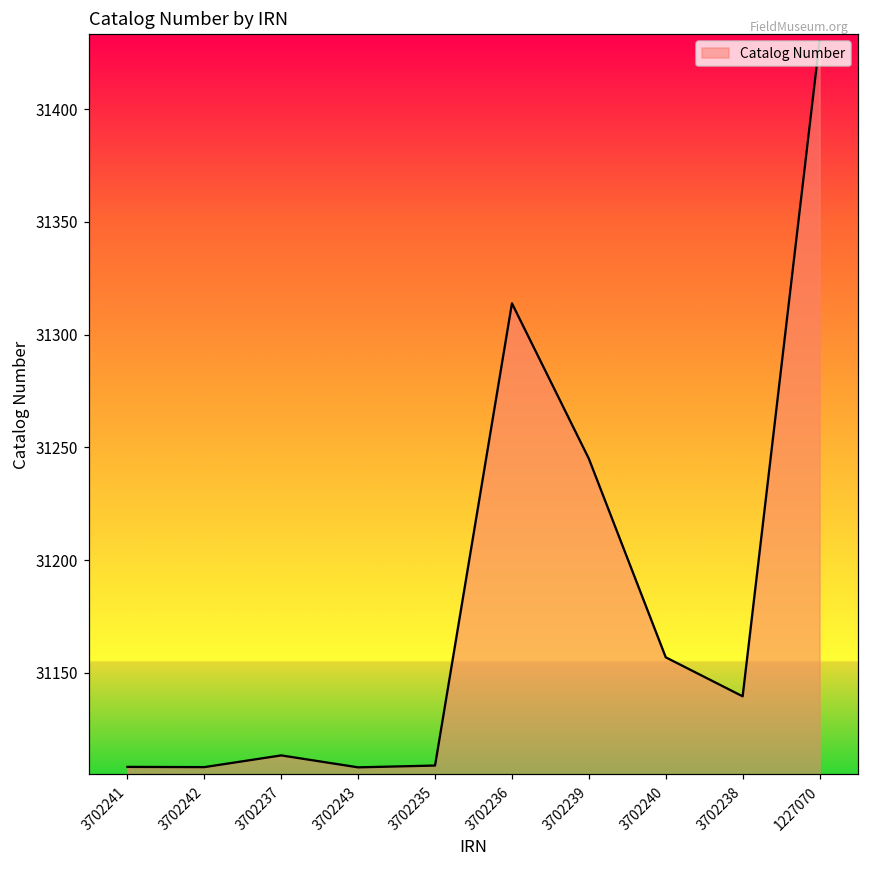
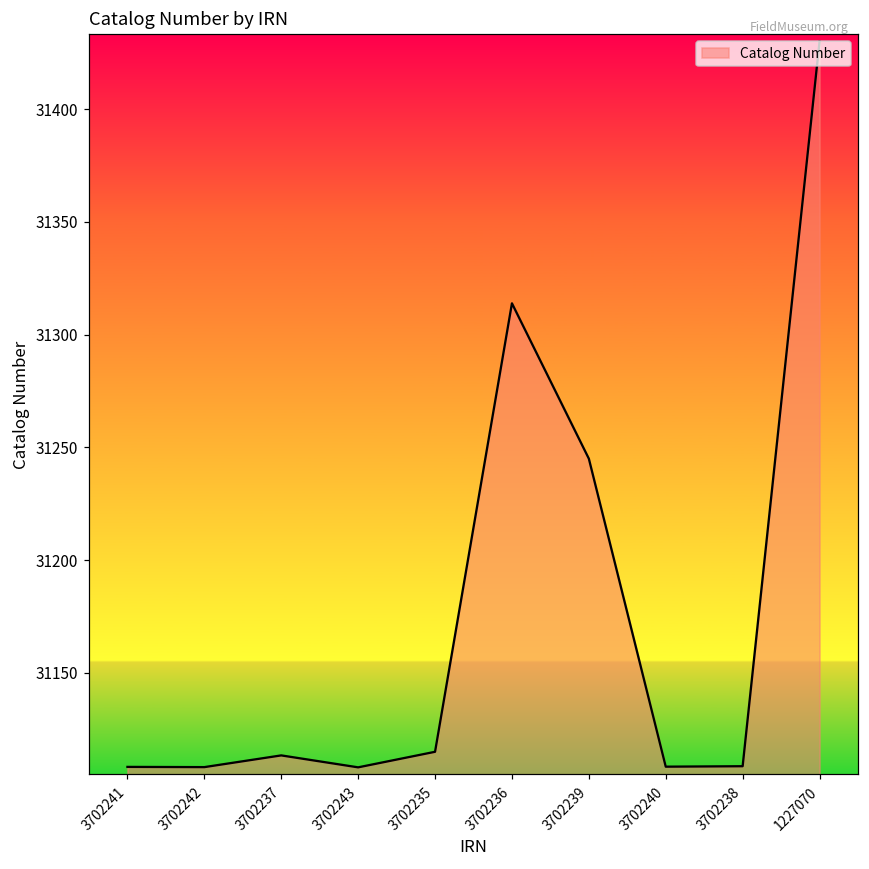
3702235: 31109 -> 31115
3702240: 31157 -> 31108
3702238: 31140 -> 31109
